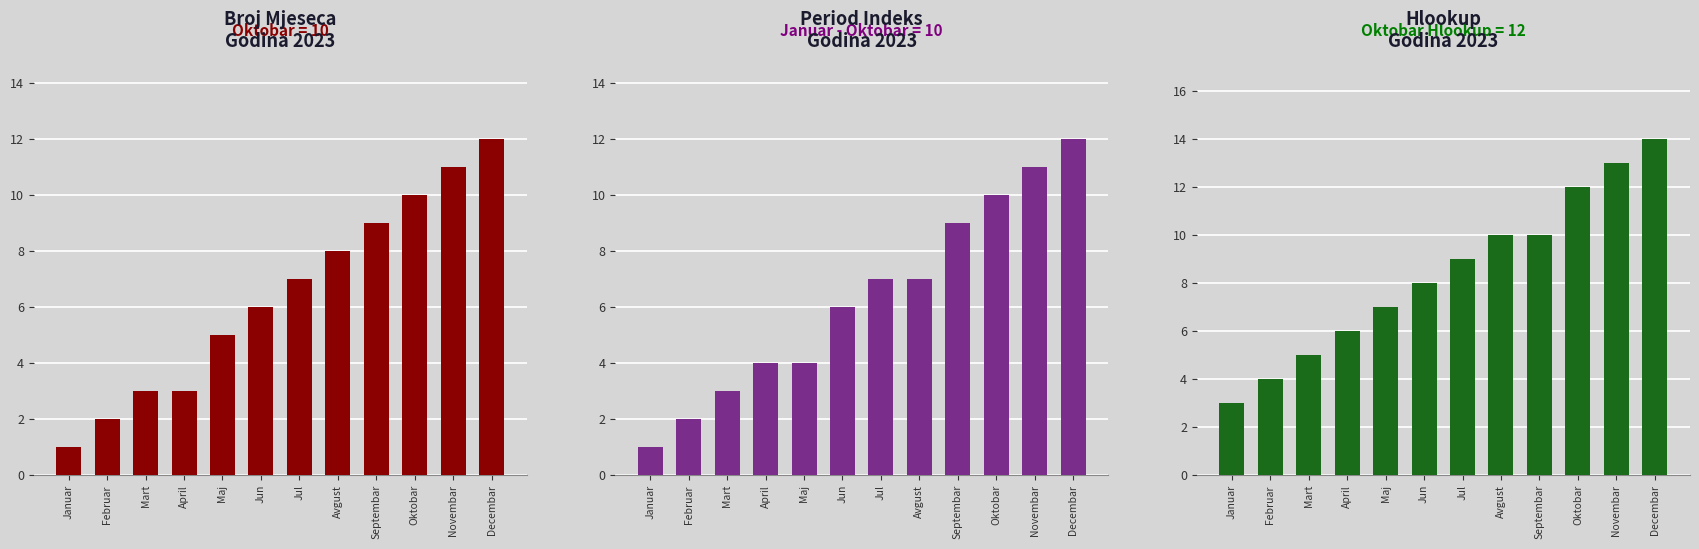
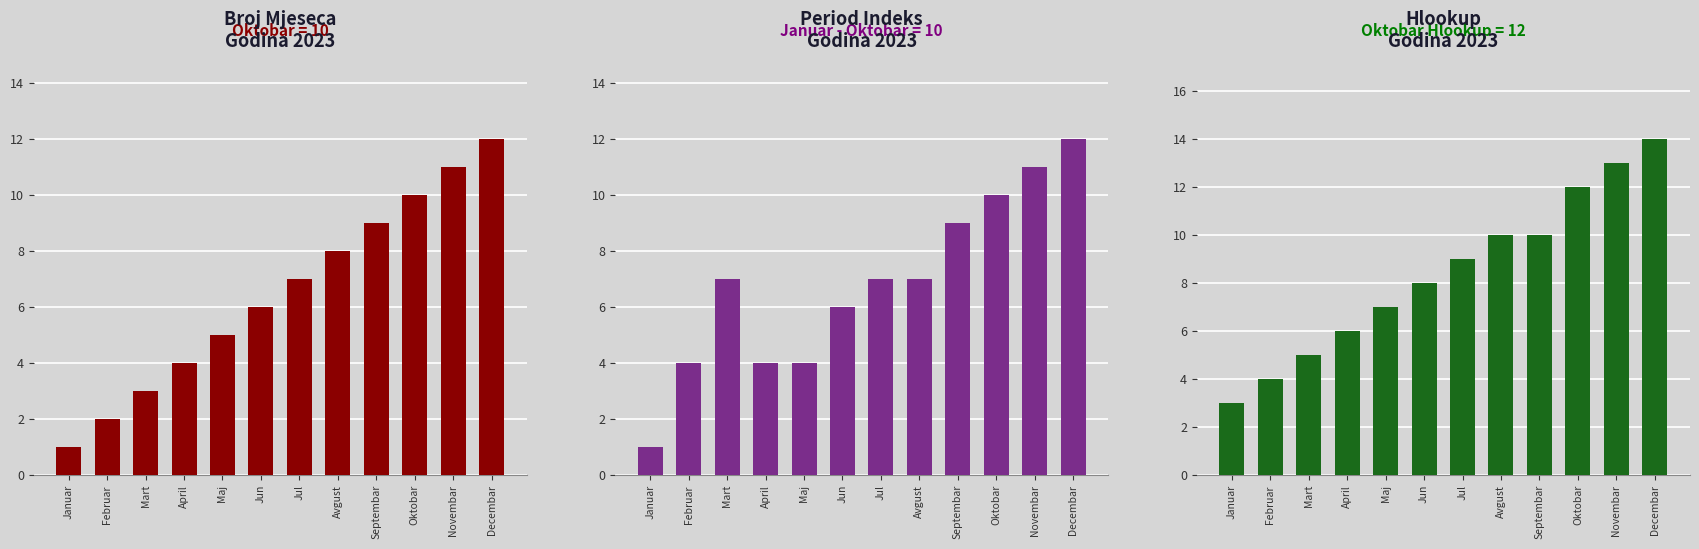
Broj Mjeseca Godina 2023, April: 3 -> 4
Period Indeks Godina 2023, Februar: 2 -> 4
Period Indeks Godina 2023, Mart: 3 -> 7
